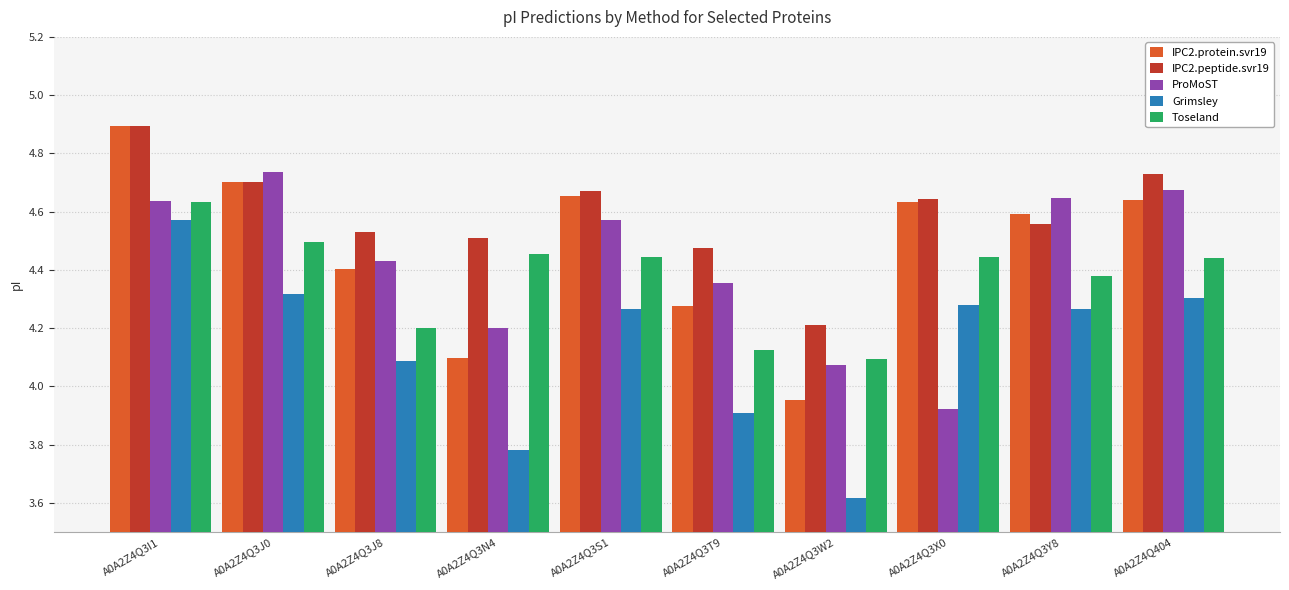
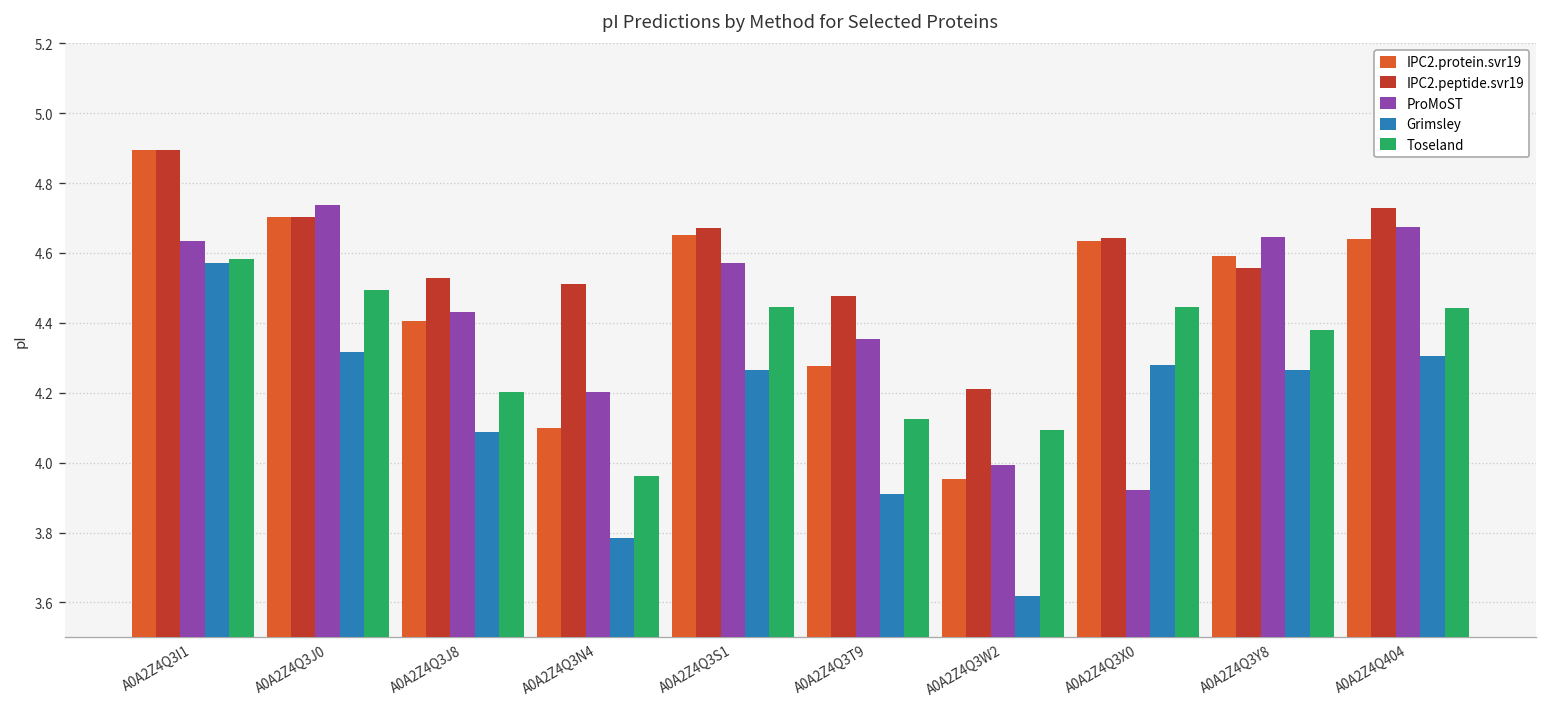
Toseland, A0A2Z4Q3I1: 4.63 -> 4.58
Toseland, A0A2Z4Q3N4: 4.46 -> 3.96
ProMoST, A0A2Z4Q3W2: 4.08 -> 3.99
